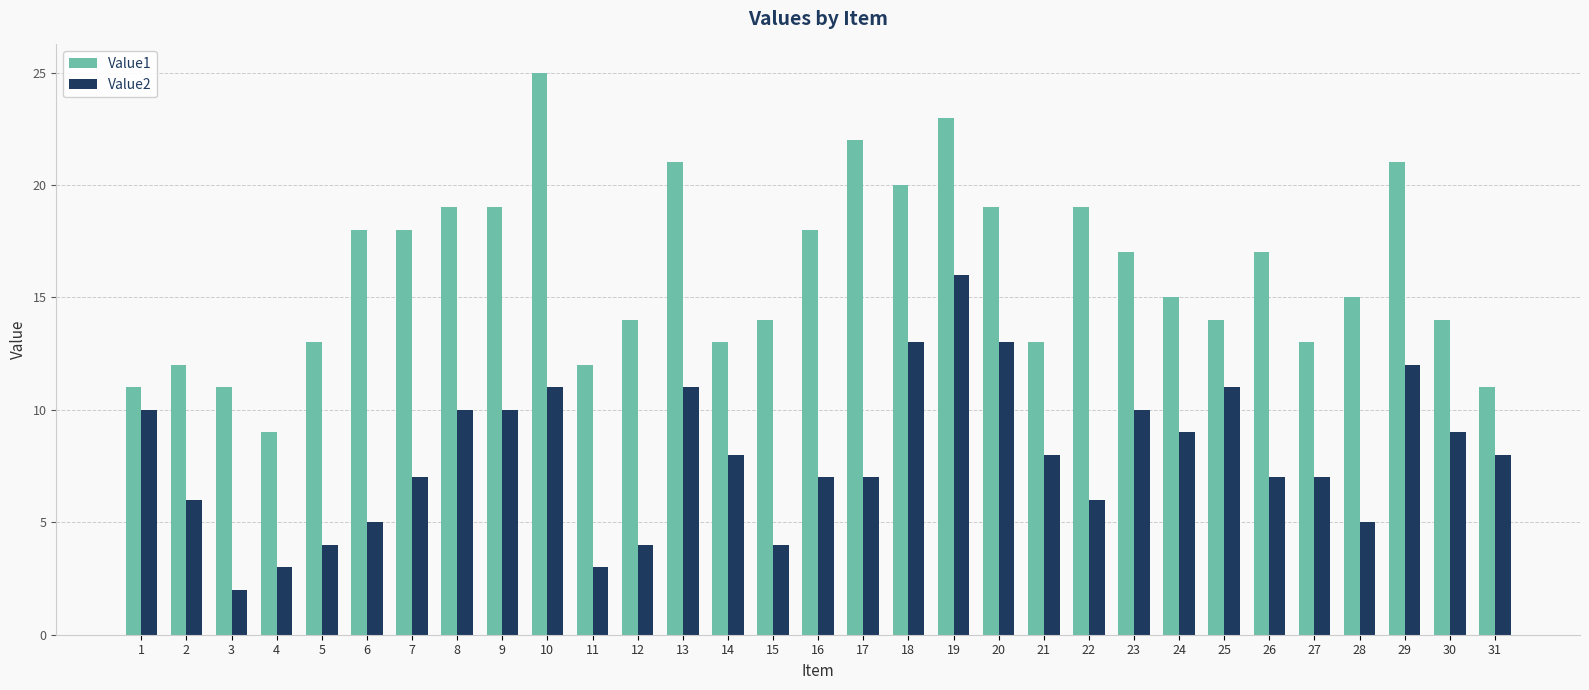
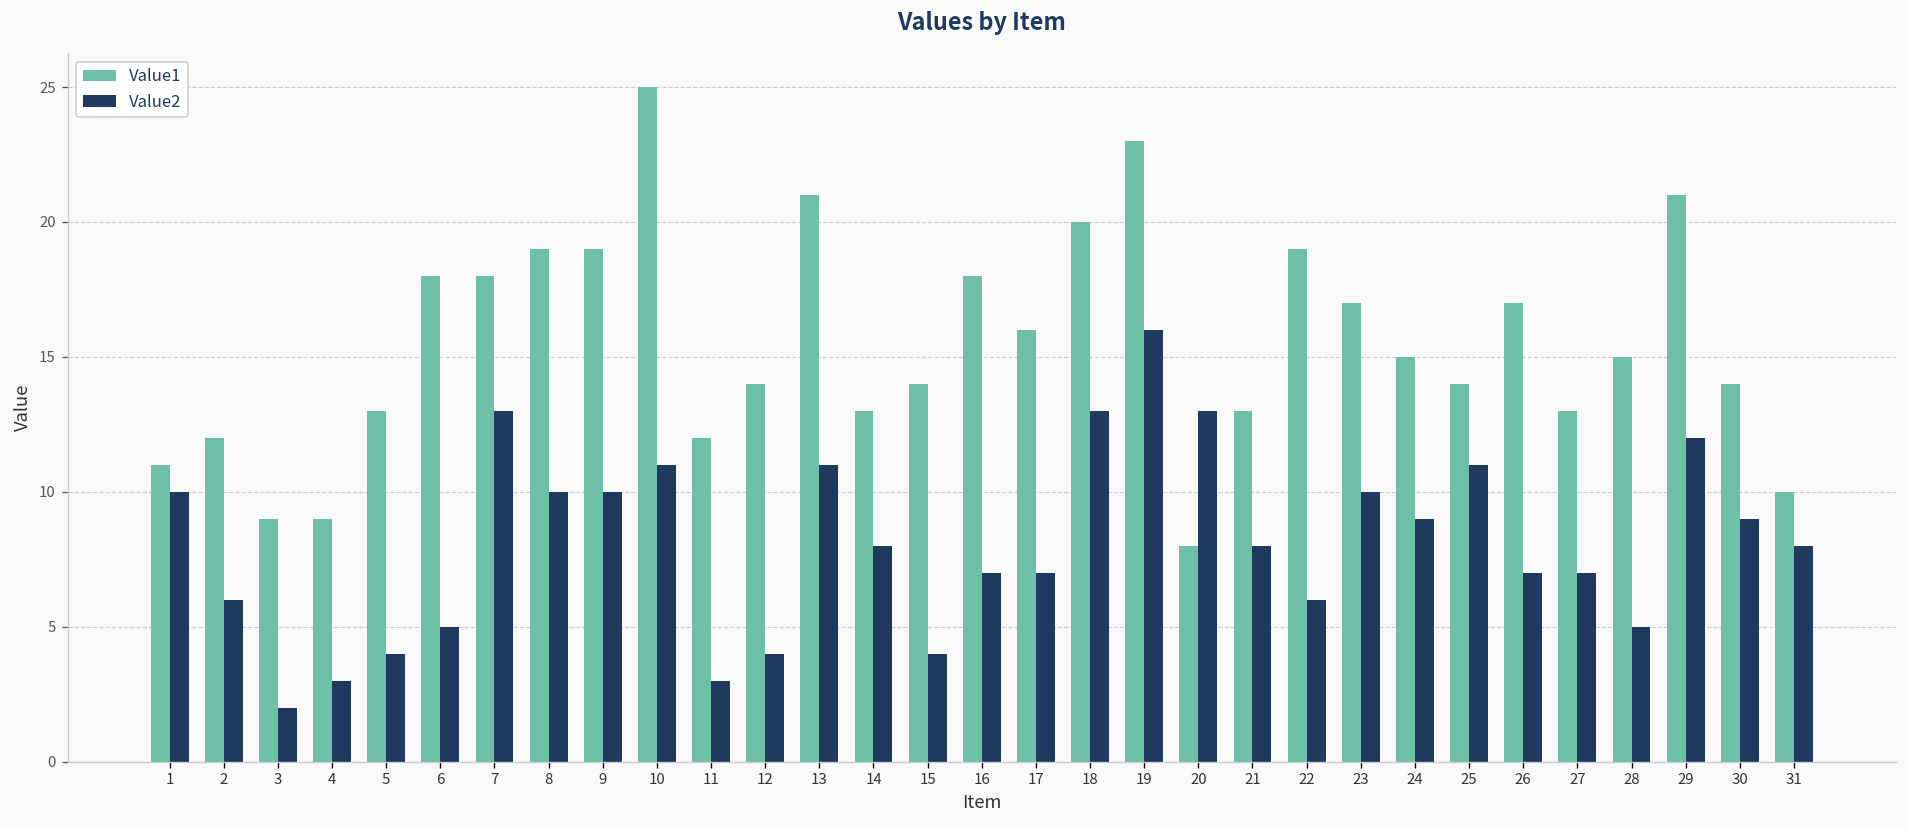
Value1, 3: 11 -> 9
Value2, 7: 7 -> 13
Value1, 17: 22 -> 16
Value1, 20: 19 -> 8
Value1, 31: 11 -> 10
